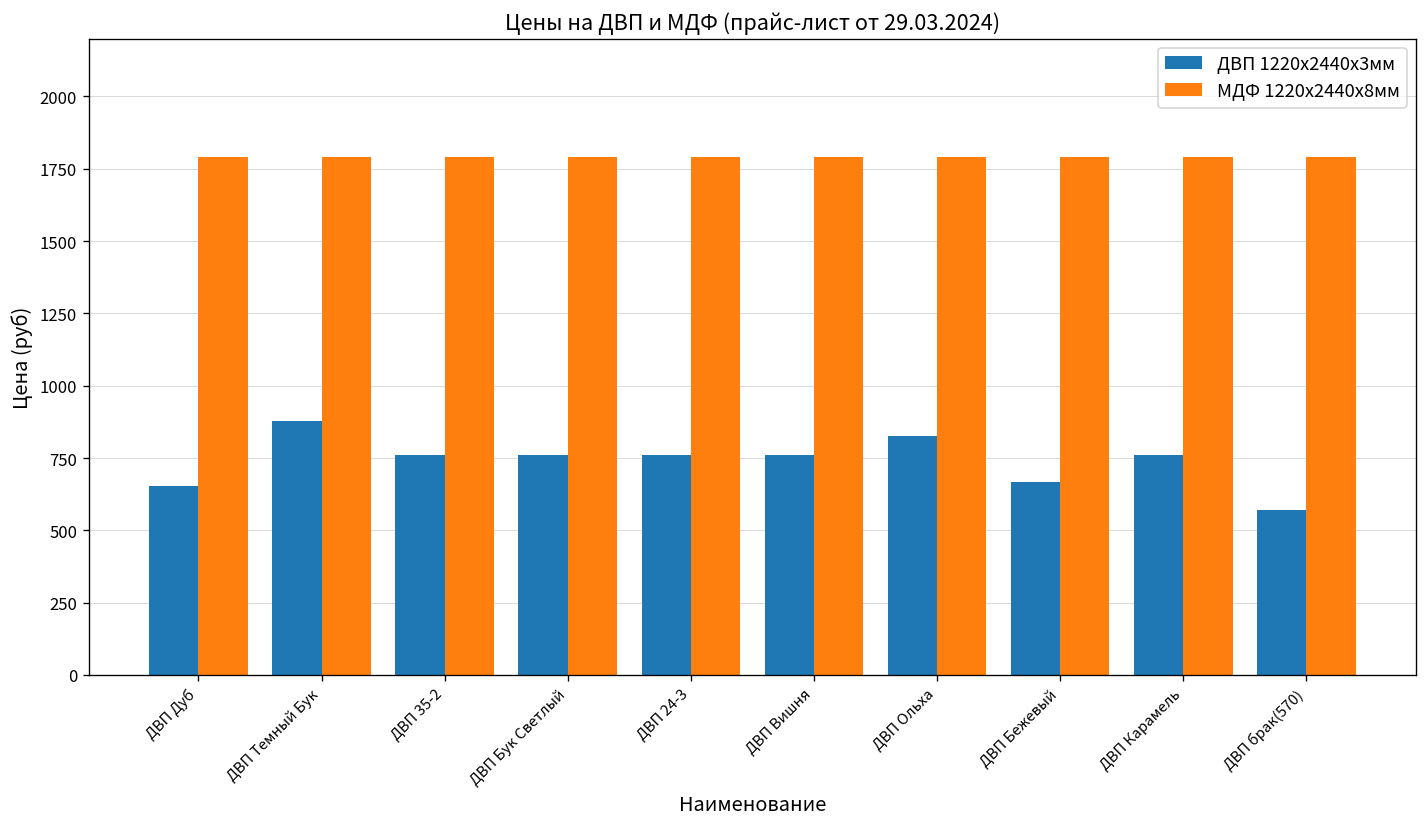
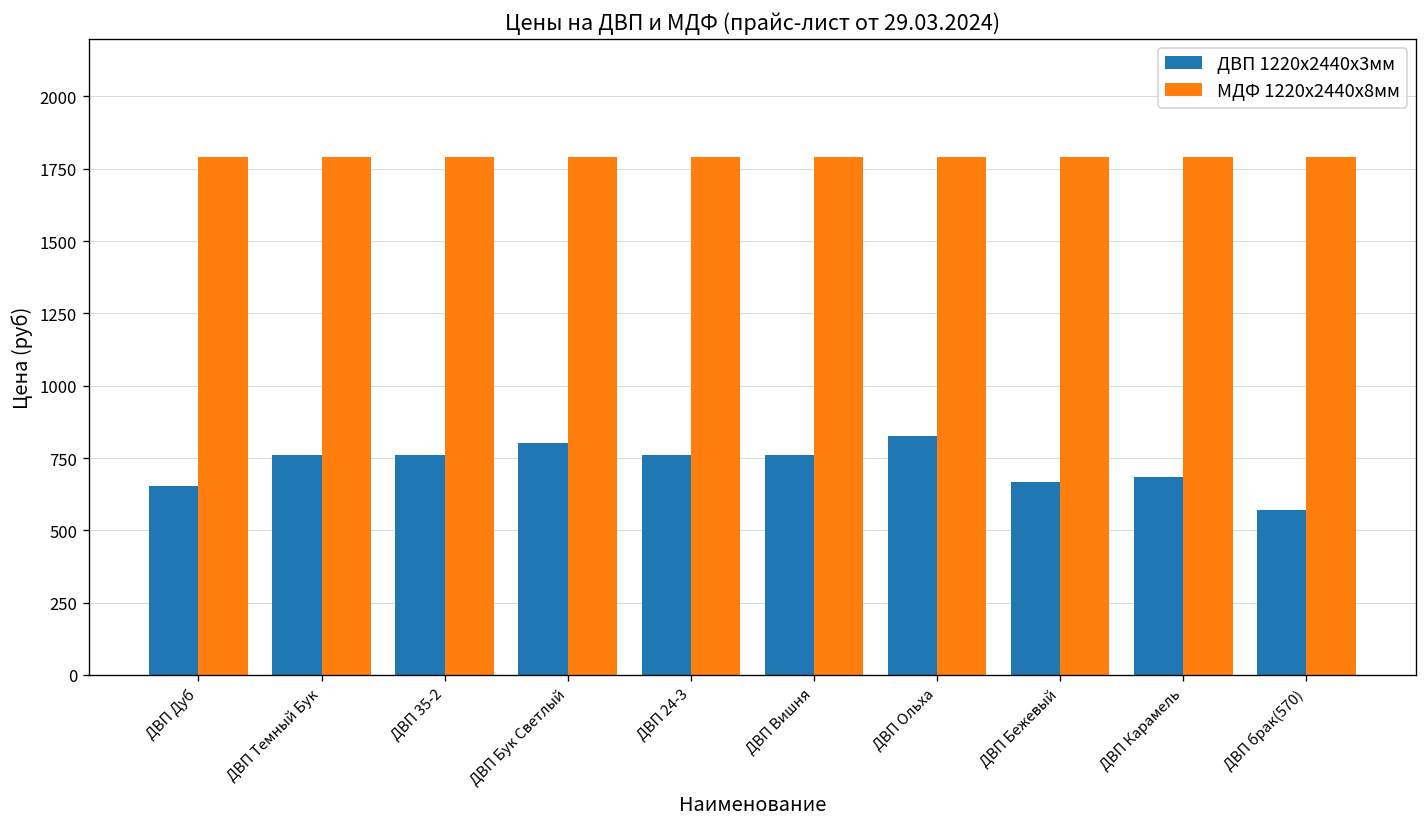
ДВП 1220х2440х3мм, ДВП Темный Бук: 880 -> 760
ДВП 1220х2440х3мм, ДВП Бук Светлый: 760 -> 800
ДВП 1220х2440х3мм, ДВП Карамель: 760 -> 690
